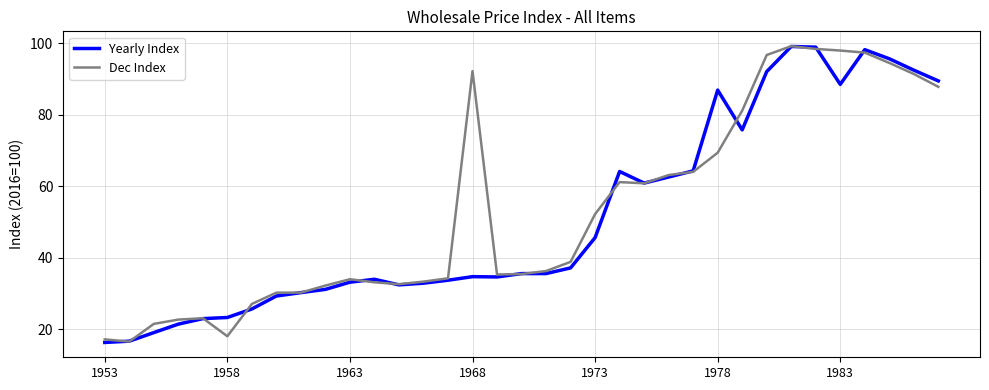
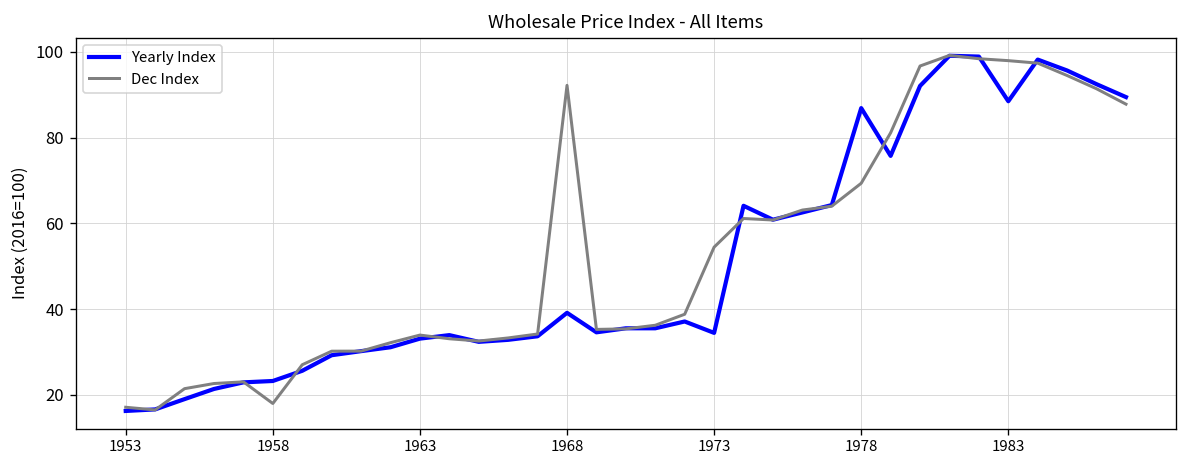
Yearly Index, 1968: 35 -> 39
Yearly Index, 1973: 46 -> 34
Dec Index, 1973: 52 -> 54
